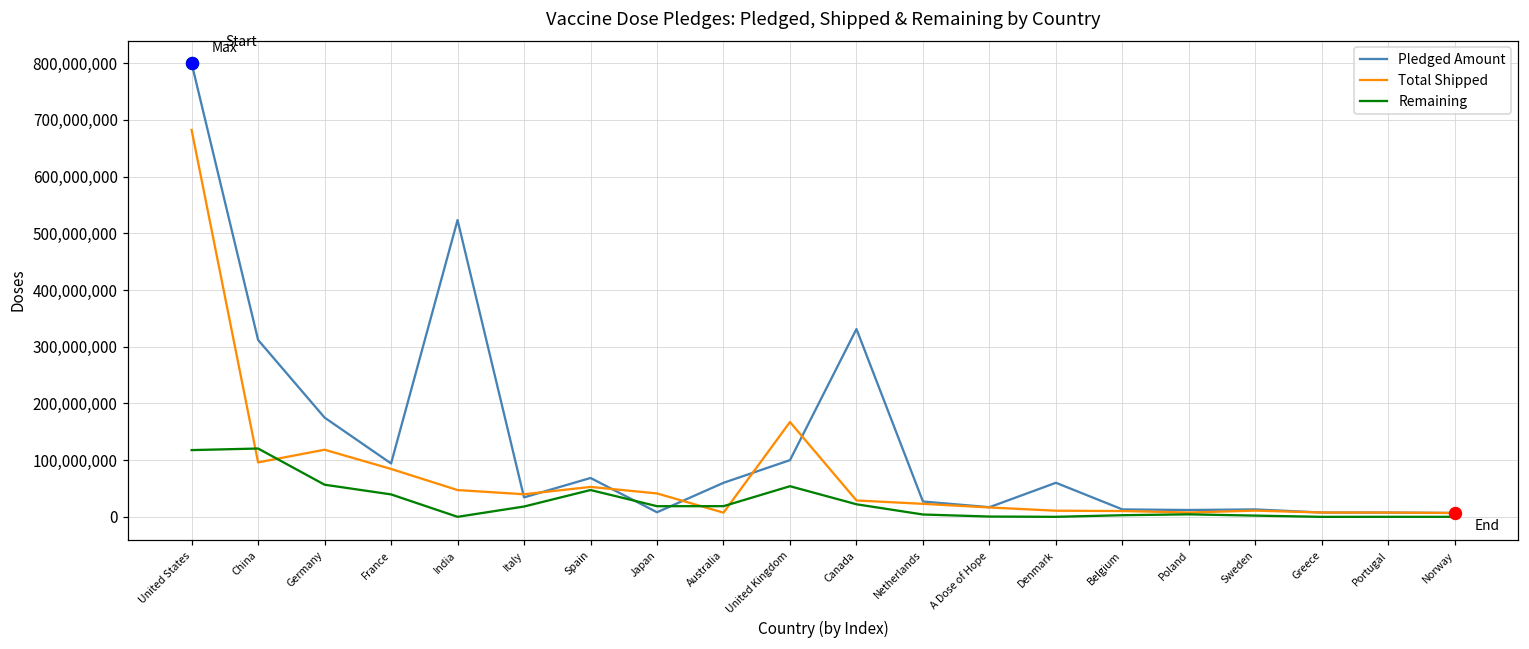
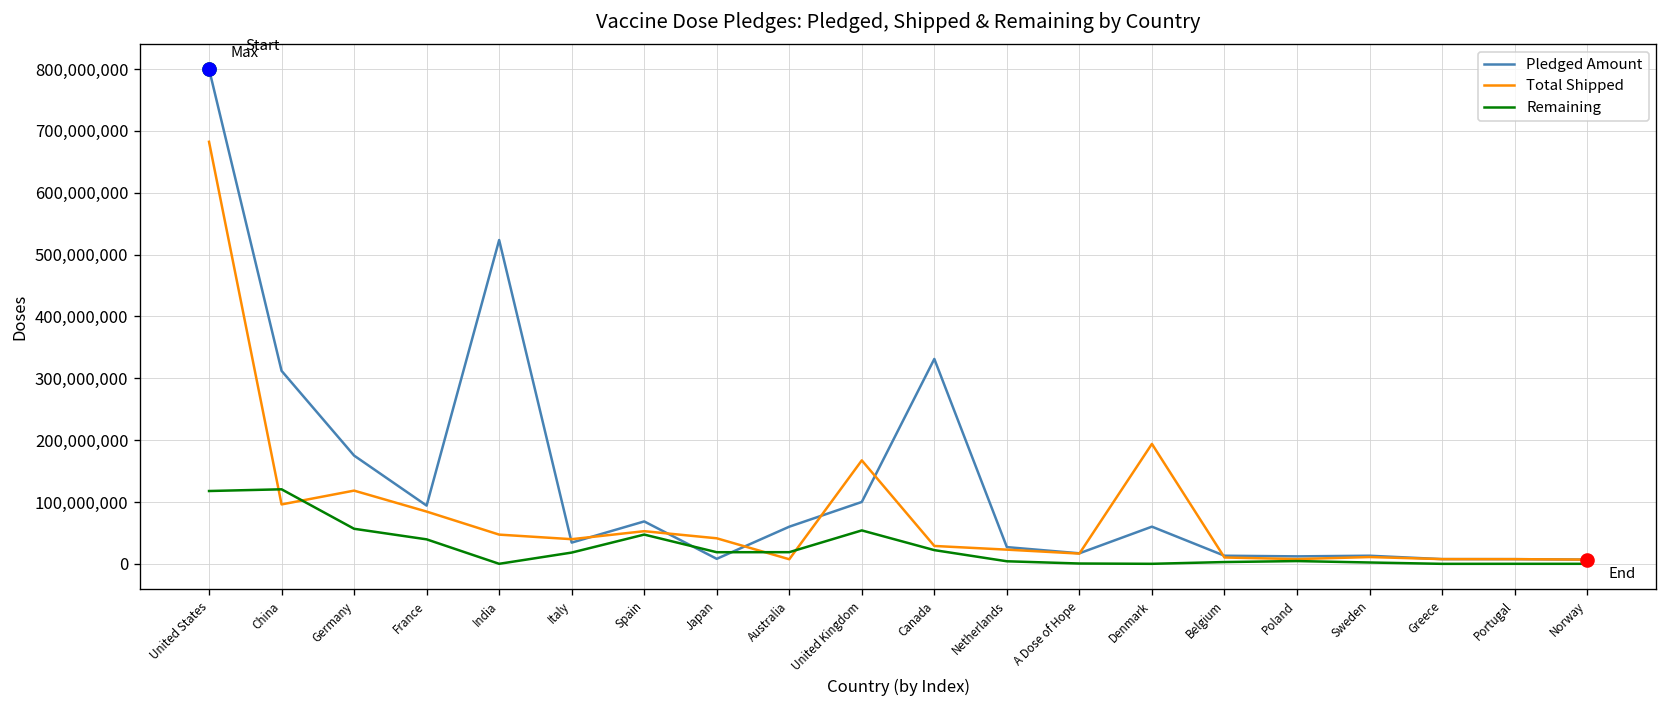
Total Shipped, Denmark: 10,000,000 -> 190,000,000
